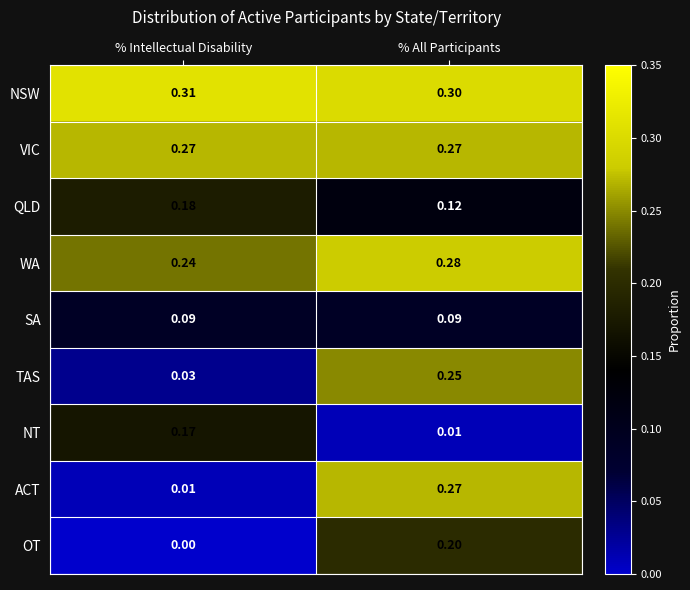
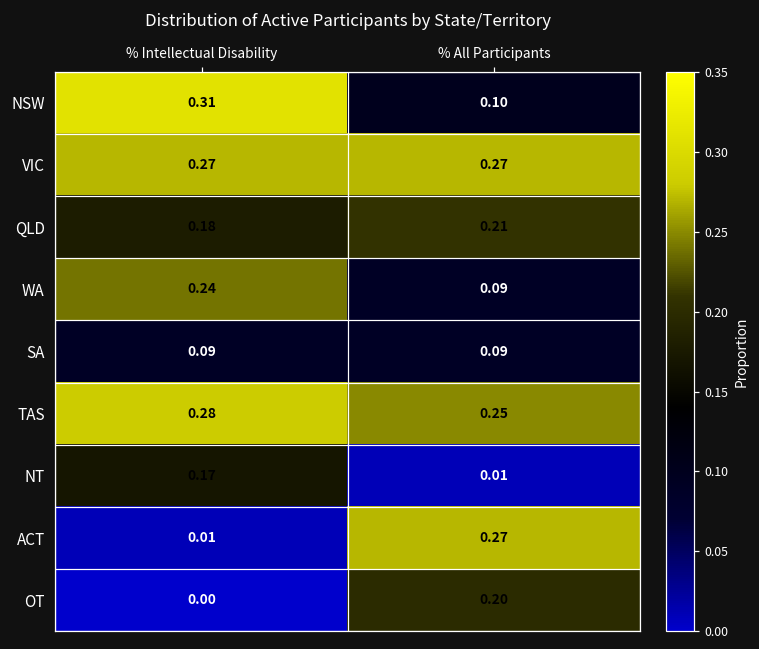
NSW, % All Participants: 0.30 -> 0.10
QLD, % All Participants: 0.12 -> 0.21
WA, % All Participants: 0.28 -> 0.09
TAS, % Intellectual Disability: 0.03 -> 0.28
